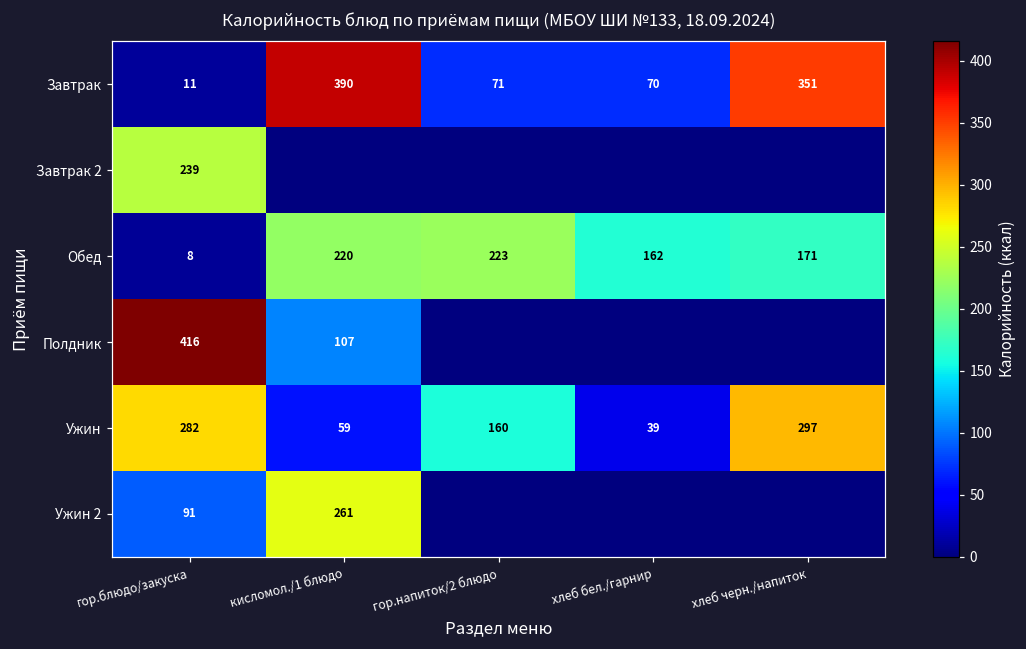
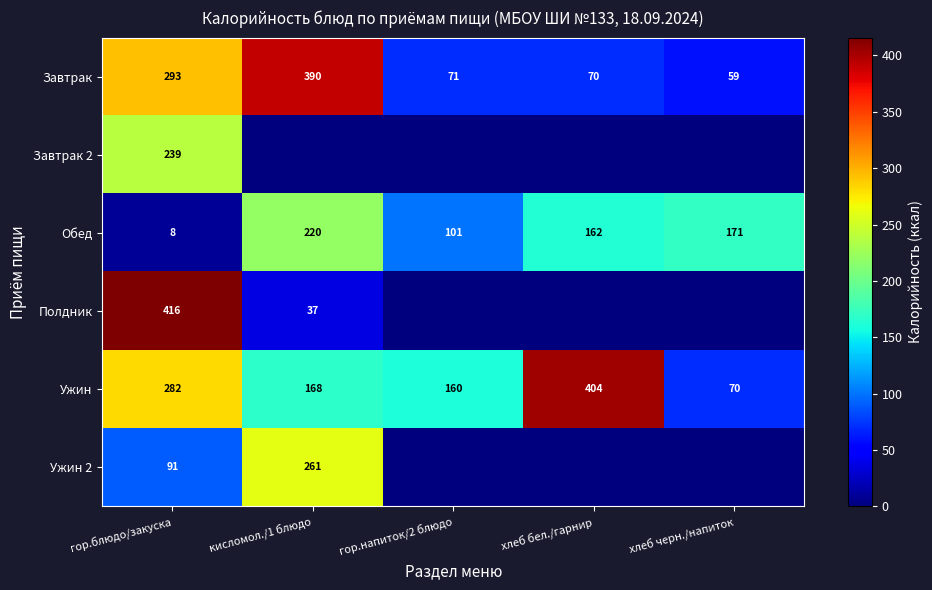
Завтрак, гор.блюдо/закуска: 11 -> 293
Завтрак, хлеб черн./напиток: 351 -> 59
Обед, гор.напиток/2 блюдо: 223 -> 101
Полдник, кисломол./1 блюдо: 107 -> 37
Ужин, кисломол./1 блюдо: 59 -> 168
Ужин, хлеб бел./гарнир: 39 -> 404
Ужин, хлеб черн./напиток: 297 -> 70
